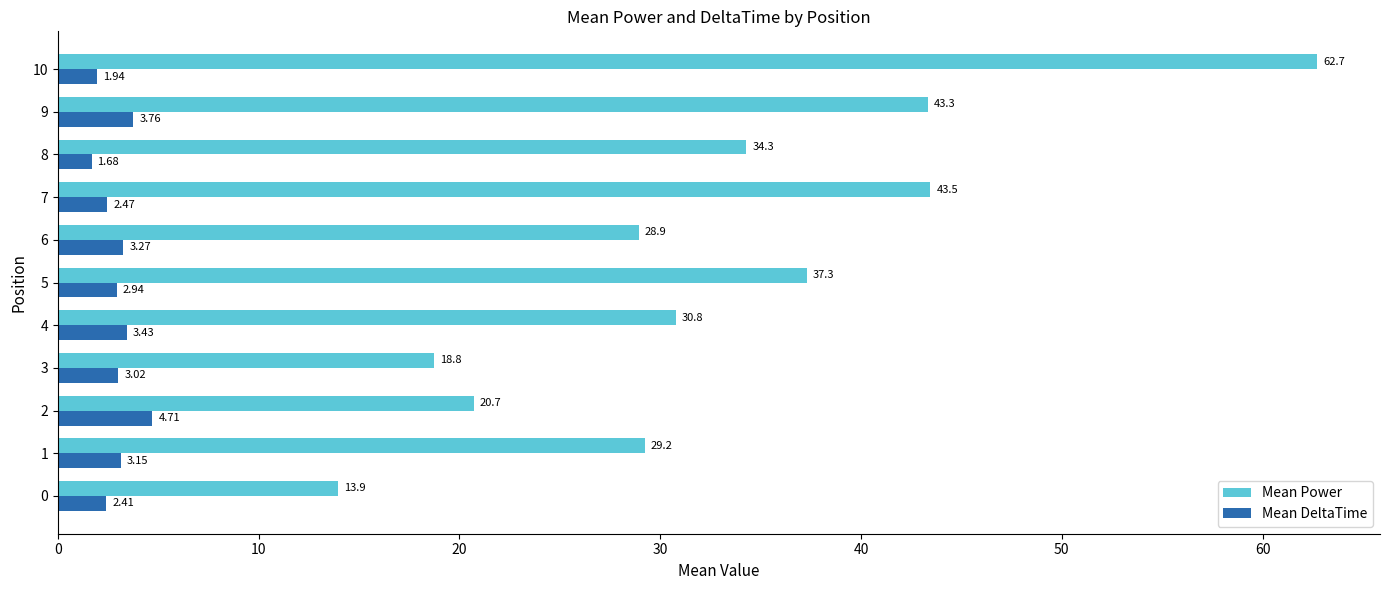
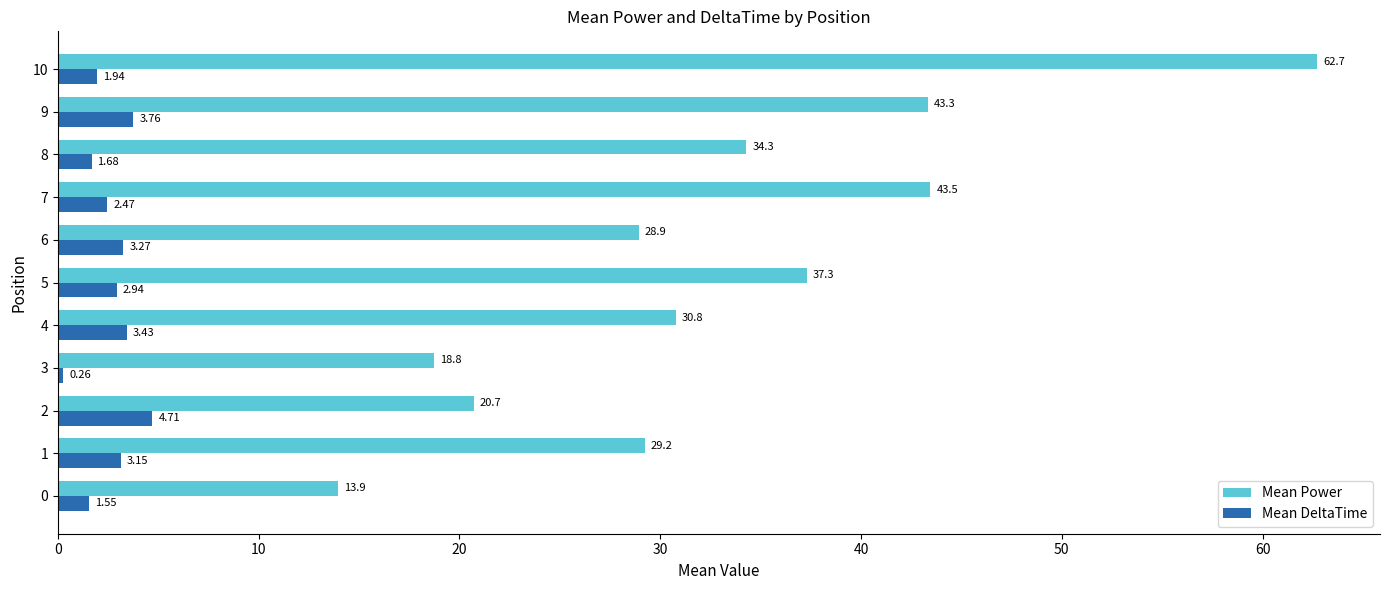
Mean DeltaTime, 3: 3.02 -> 0.26
Mean DeltaTime, 0: 2.41 -> 1.55
